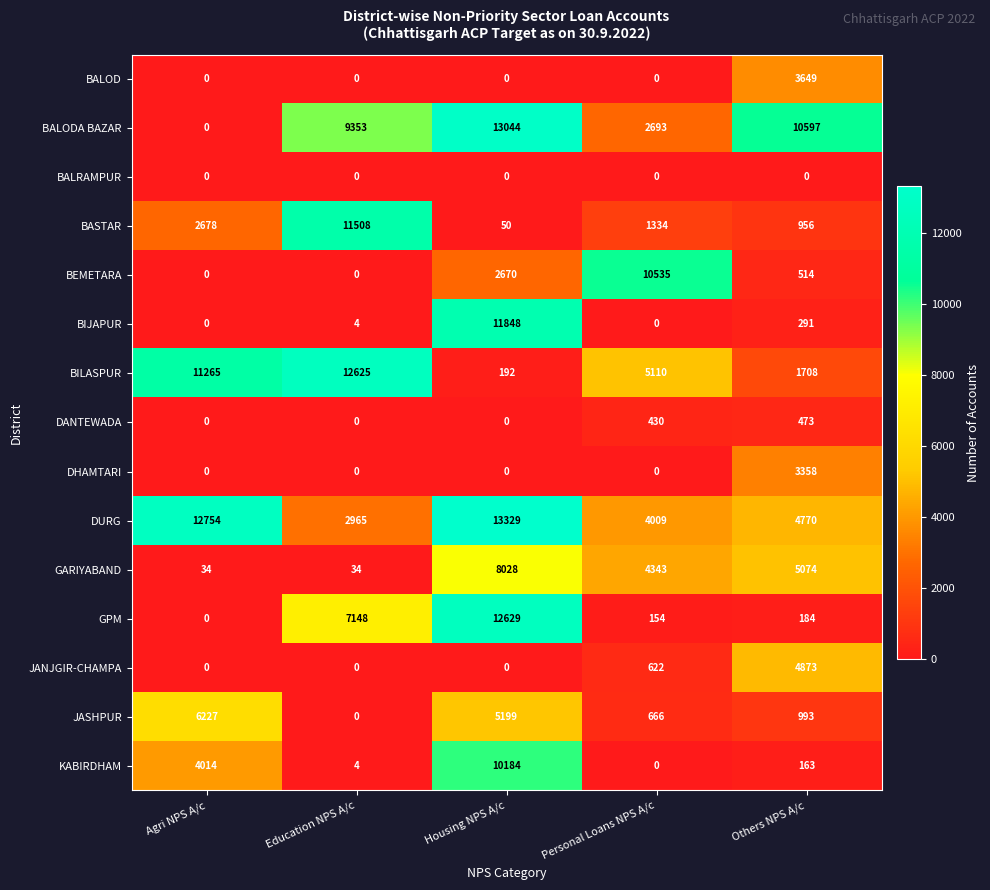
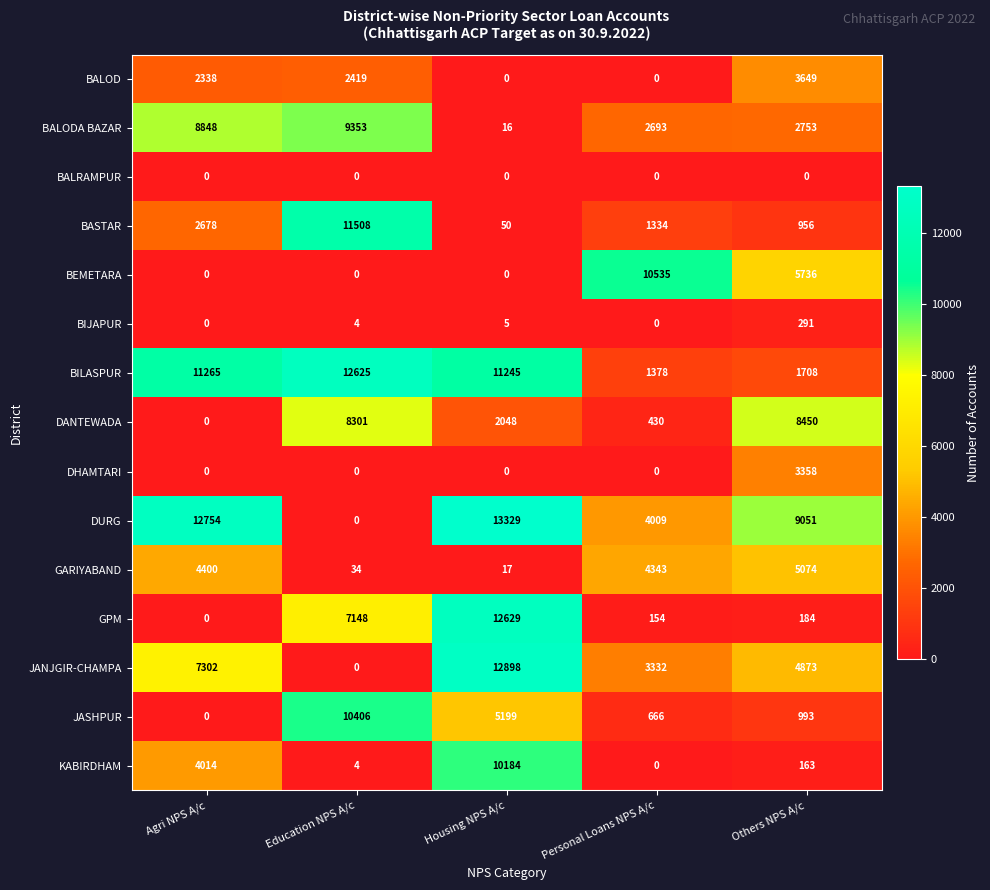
BALOD, Agri NPS A/c: 0 -> 2338
BALOD, Education NPS A/c: 0 -> 2419
BALODA BAZAR, Agri NPS A/c: 0 -> 8848
BALODA BAZAR, Housing NPS A/c: 13044 -> 16
BALODA BAZAR, Others NPS A/c: 10597 -> 2753
BEMETARA, Housing NPS A/c: 2670 -> 0
BEMETARA, Others NPS A/c: 514 -> 5736
BIJAPUR, Housing NPS A/c: 11848 -> 5
BILASPUR, Housing NPS A/c: 192 -> 11245
BILASPUR, Personal Loans NPS A/c: 5110 -> 1378
DANTEWADA, Education NPS A/c: 0 -> 8301
DANTEWADA, Housing NPS A/c: 0 -> 2048
DANTEWADA, Others NPS A/c: 473 -> 8450
DURG, Education NPS A/c: 2965 -> 0
DURG, Others NPS A/c: 4770 -> 9051
GARIYABAND, Agri NPS A/c: 34 -> 4400
GARIYABAND, Housing NPS A/c: 8028 -> 17
JANJGIR-CHAMPA, Agri NPS A/c: 0 -> 7302
JANJGIR-CHAMPA, Housing NPS A/c: 0 -> 12898
JANJGIR-CHAMPA, Personal Loans NPS A/c: 622 -> 3332
JASHPUR, Agri NPS A/c: 6227 -> 0
JASHPUR, Education NPS A/c: 0 -> 10406
